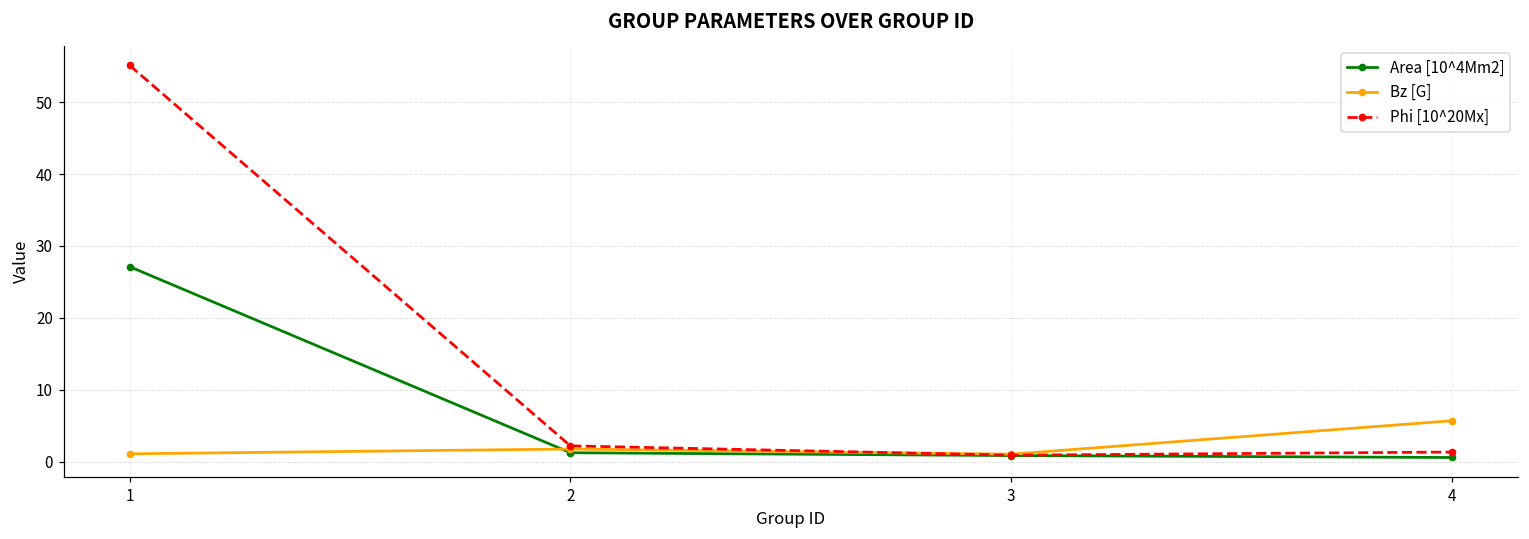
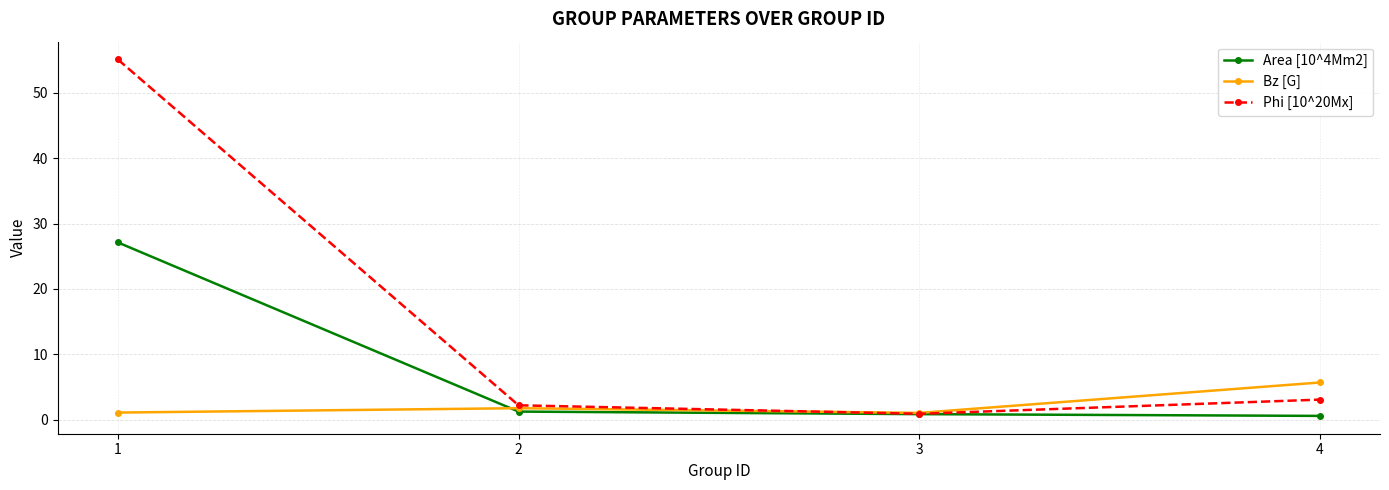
Phi [10^20Mx], 4: 1 -> 3
